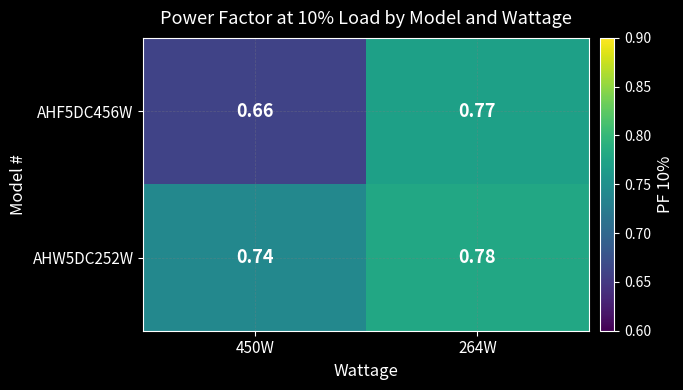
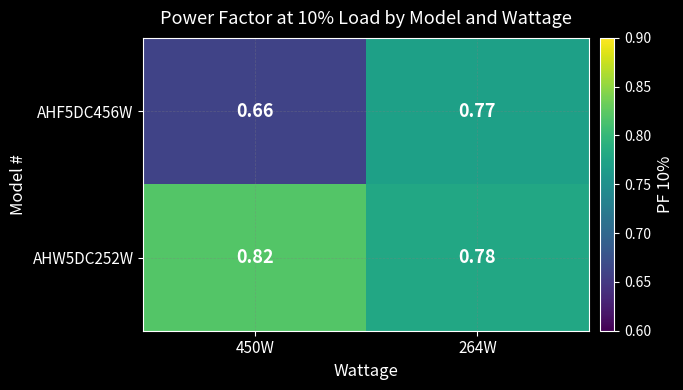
AHW5DC252W, 450W: 0.74 -> 0.82
